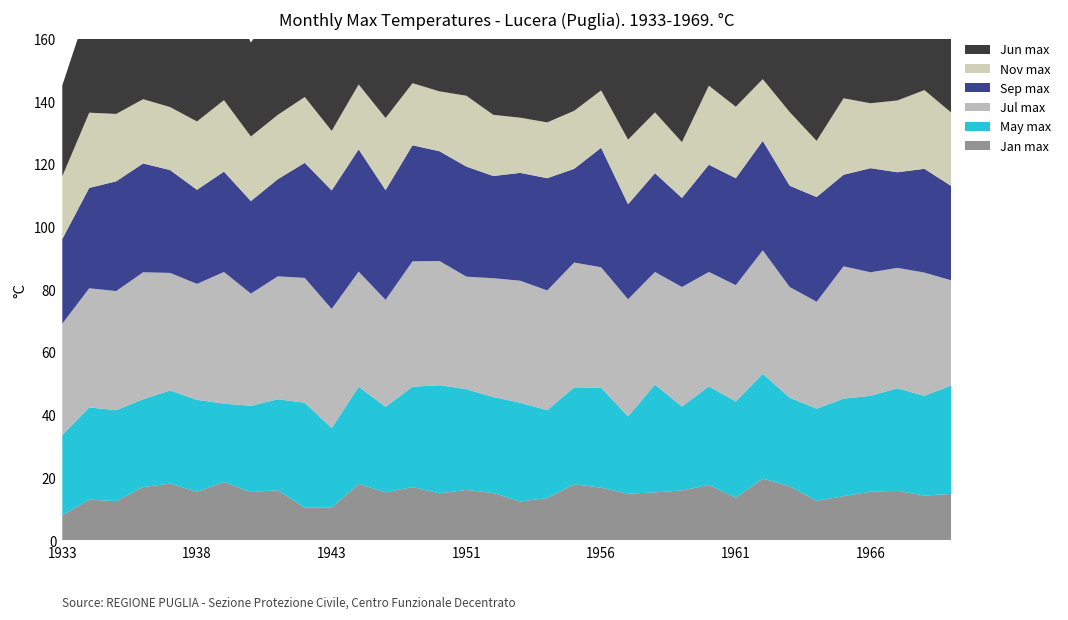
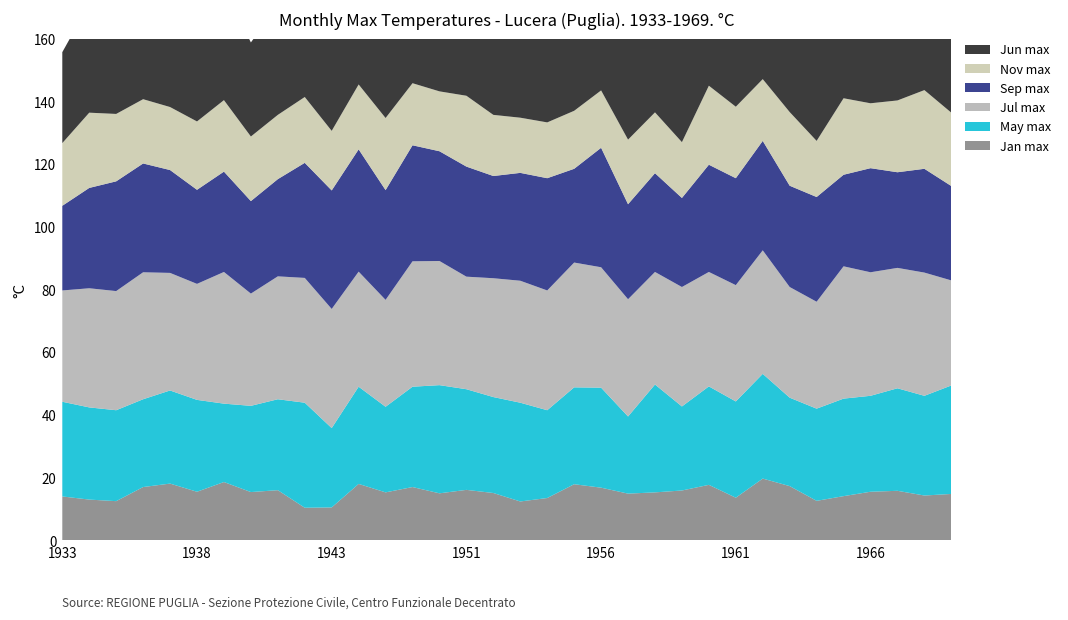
Jan max, 1933: 8 -> 14
May max, 1933: 26 -> 30
